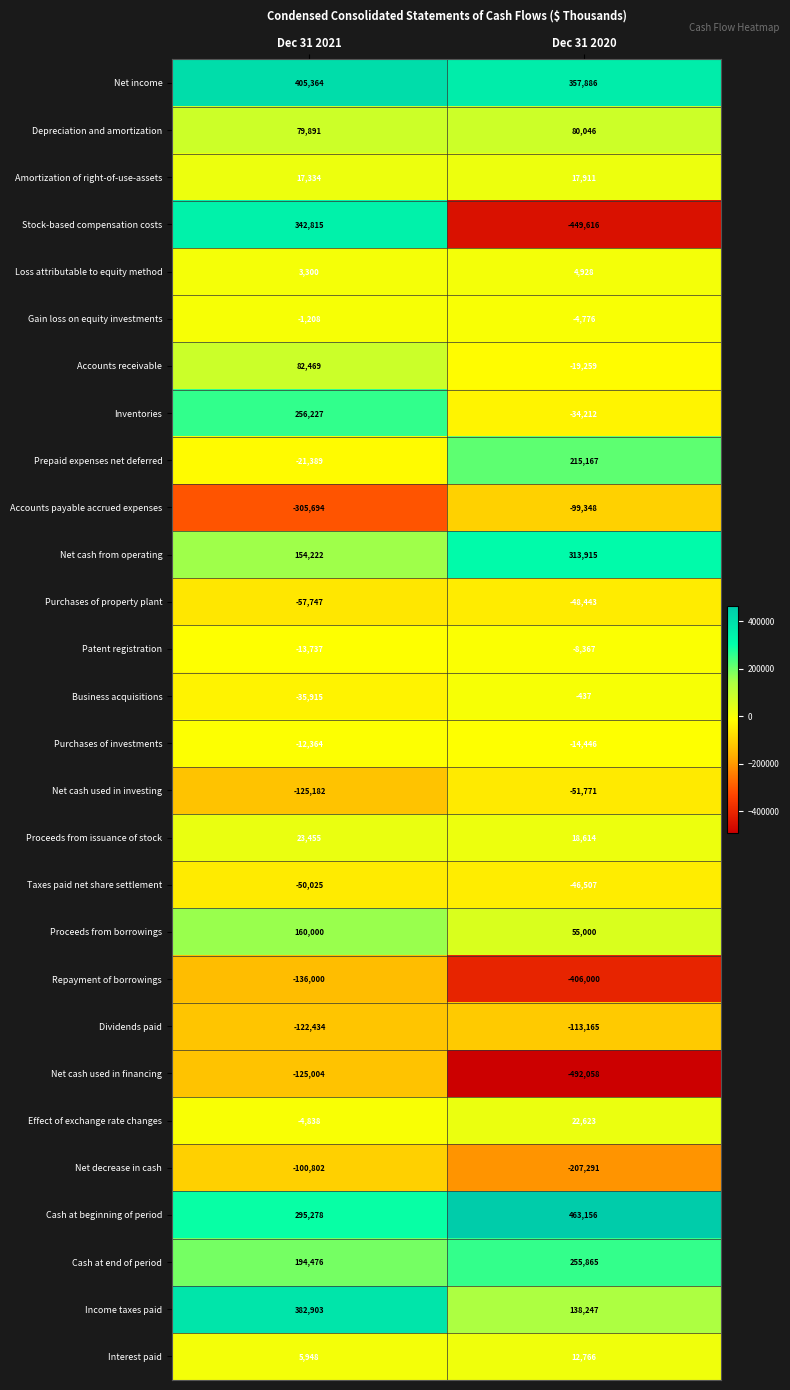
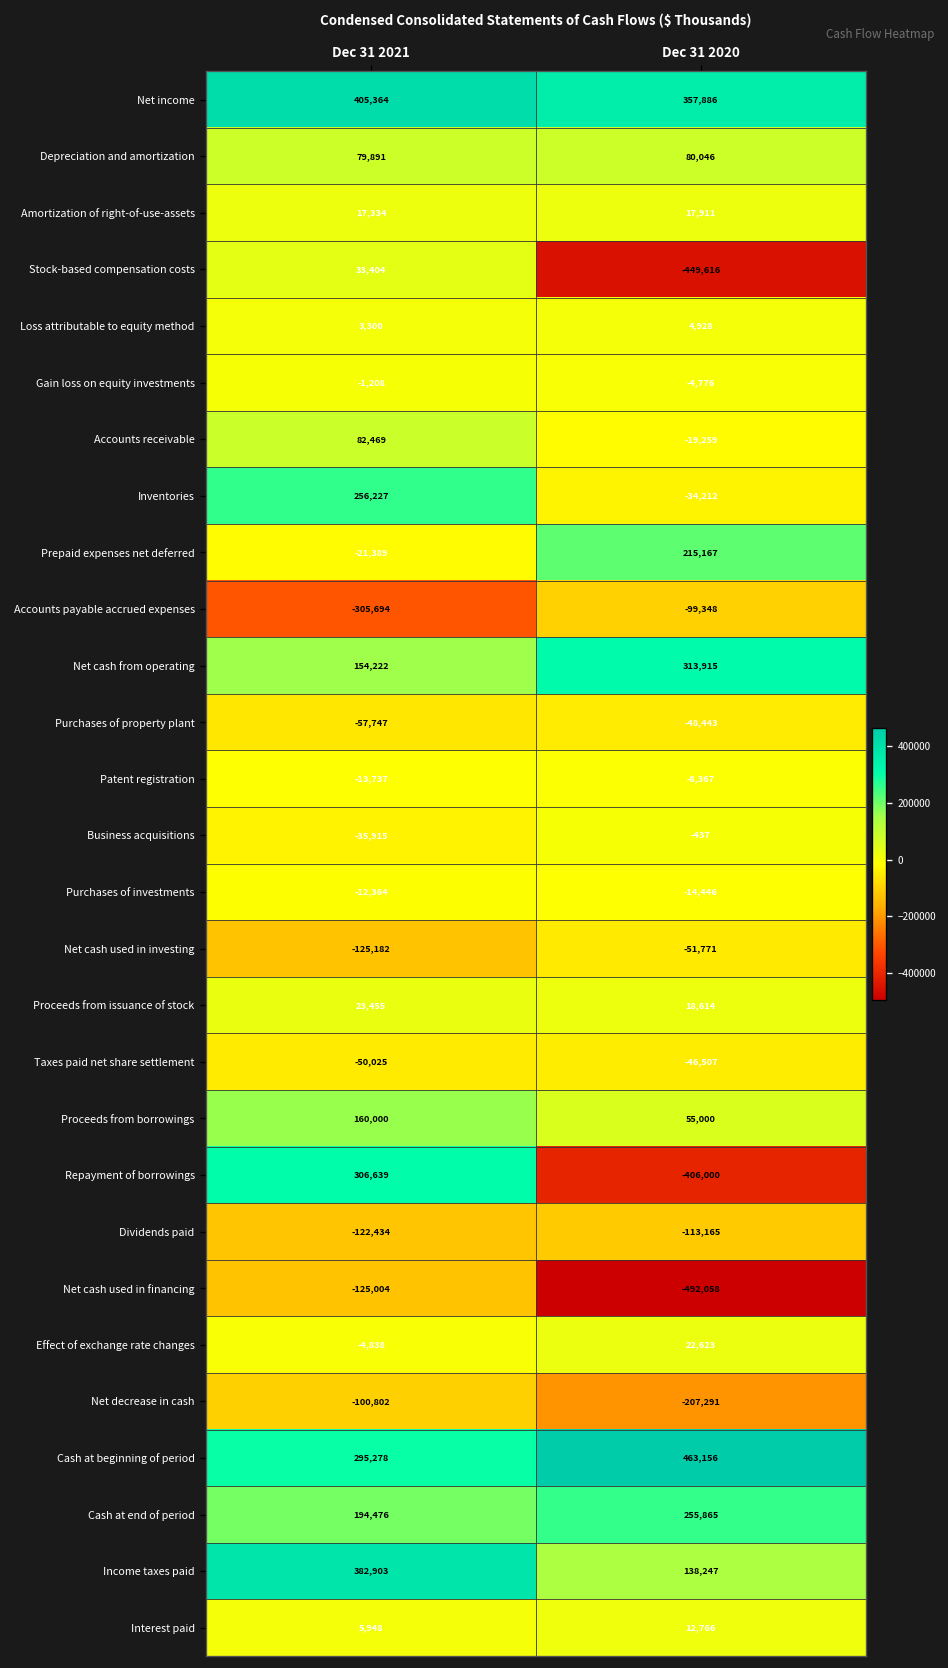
Stock-based compensation costs, Dec 31 2021: 342,815 -> 33,404
Repayment of borrowings, Dec 31 2021: -136,000 -> 306,639
